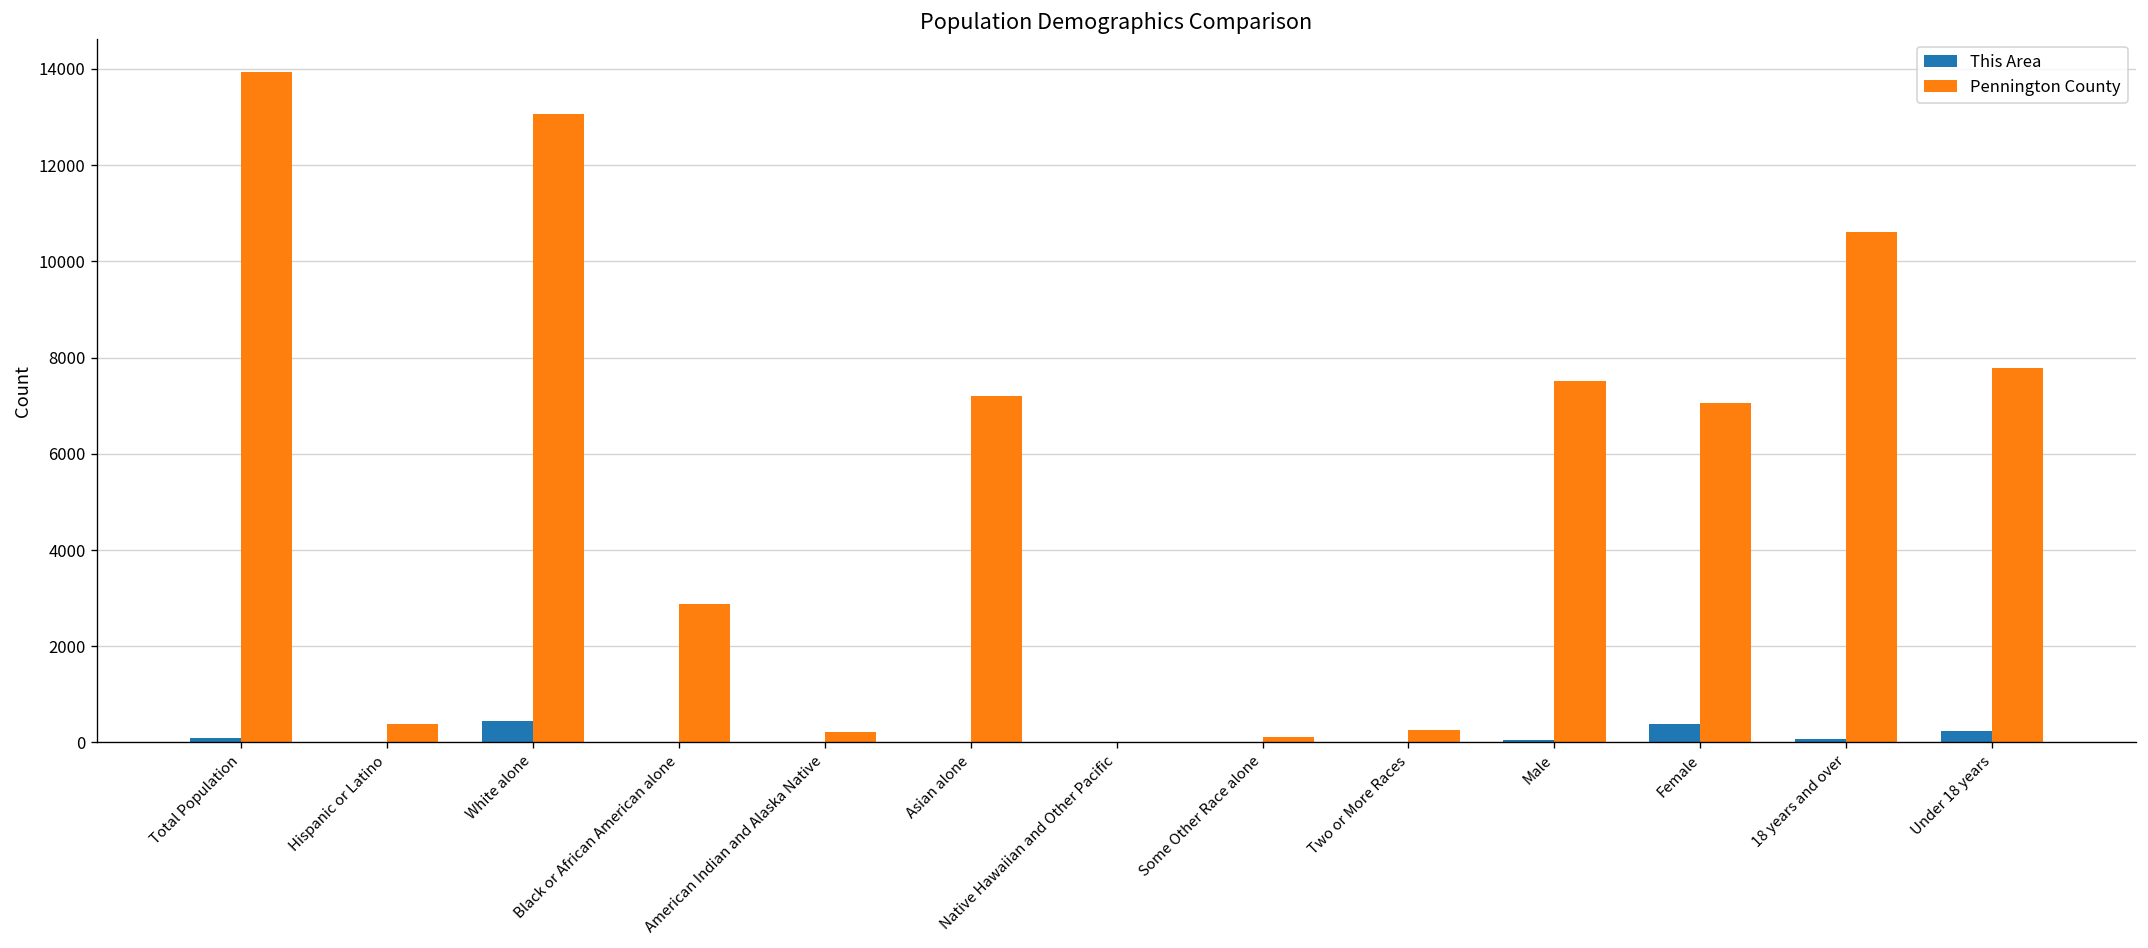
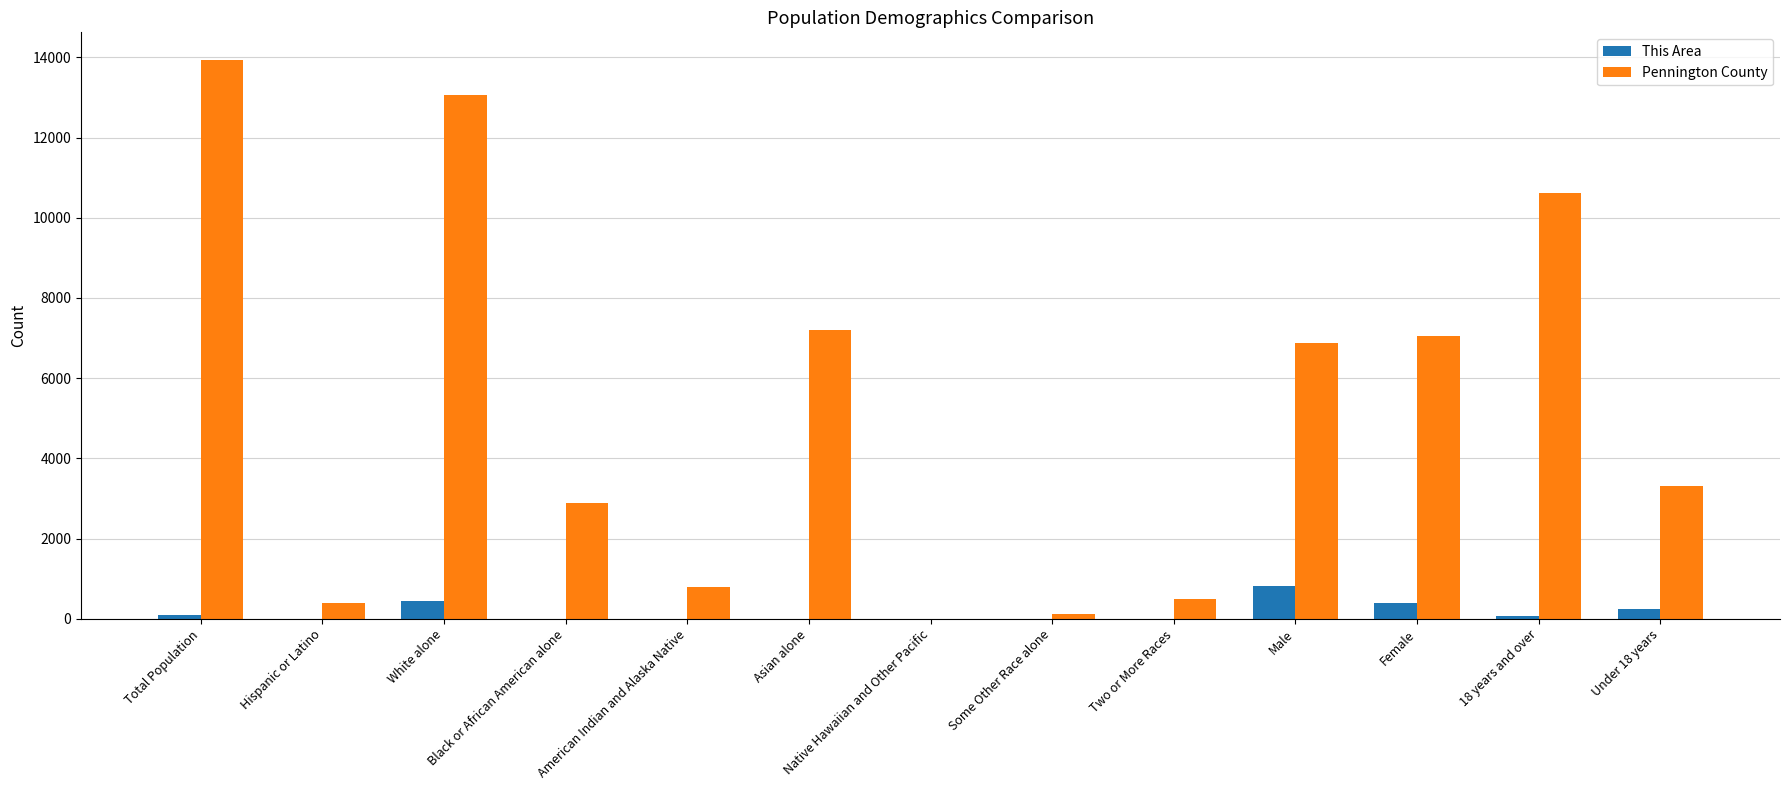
Pennington County, American Indian and Alaska Native: 200 -> 800
Pennington County, Two or More Races: 200 -> 500
This Area, Male: 0 -> 800
Pennington County, Male: 7500 -> 6900
Pennington County, Under 18 years: 7800 -> 3300
